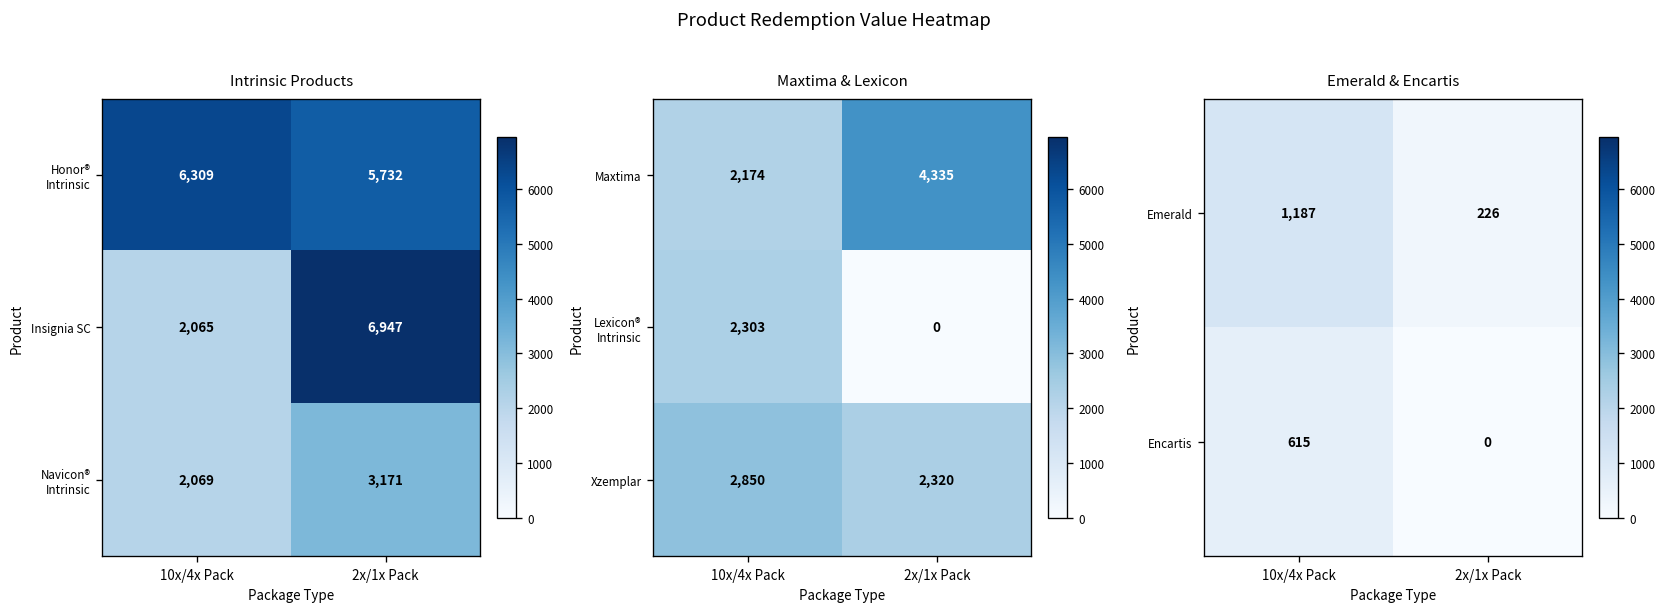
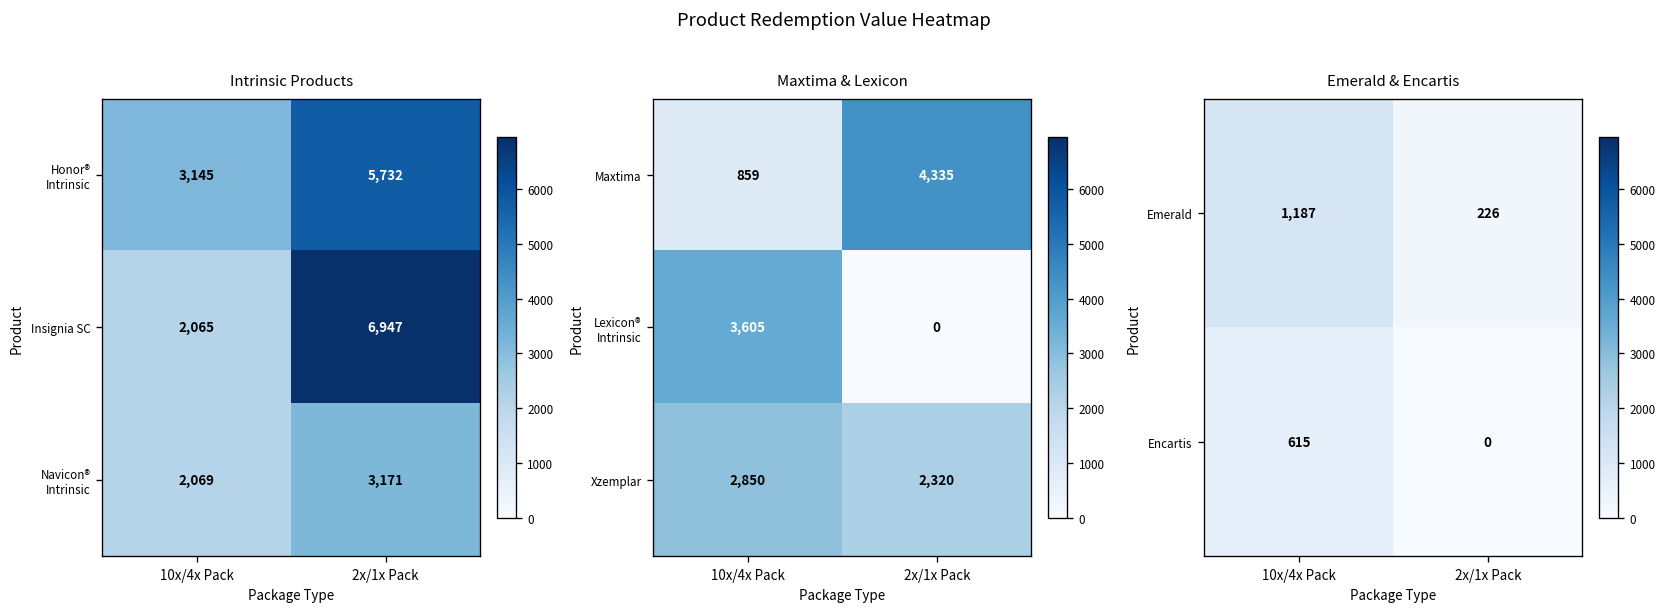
Intrinsic Products, Honor® Intrinsic, 10x/4x Pack: 6,309 -> 3,145
Maxtima & Lexicon, Maxtima, 10x/4x Pack: 2,174 -> 859
Maxtima & Lexicon, Lexicon® Intrinsic, 10x/4x Pack: 2,303 -> 3,605
